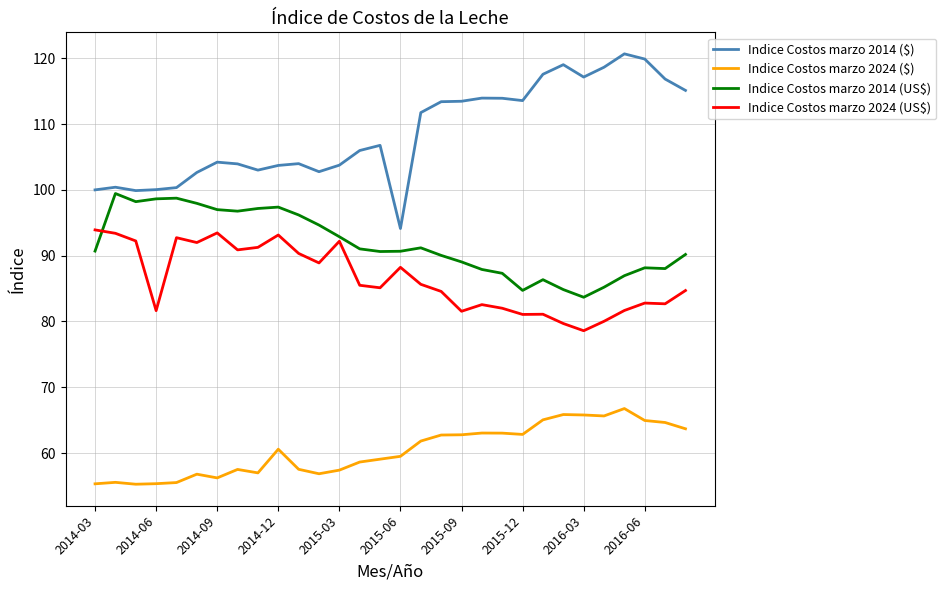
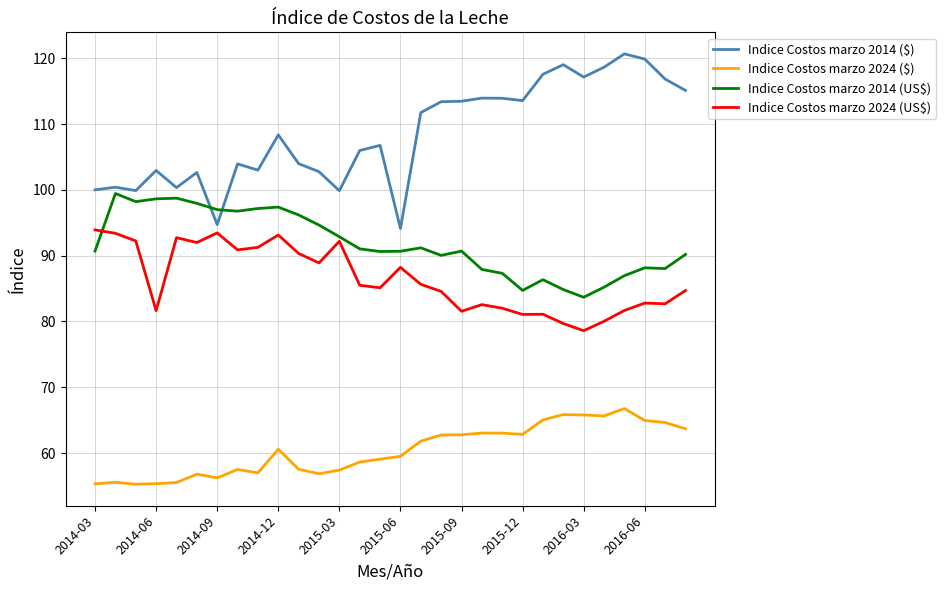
Indice Costos marzo 2014 ($), 2014-06: 100 -> 103
Indice Costos marzo 2014 ($), 2014-09: 104 -> 95
Indice Costos marzo 2014 ($), 2014-12: 104 -> 108
Indice Costos marzo 2014 ($), 2015-03: 104 -> 100
Indice Costos marzo 2014 (US$), 2015-09: 89 -> 91
